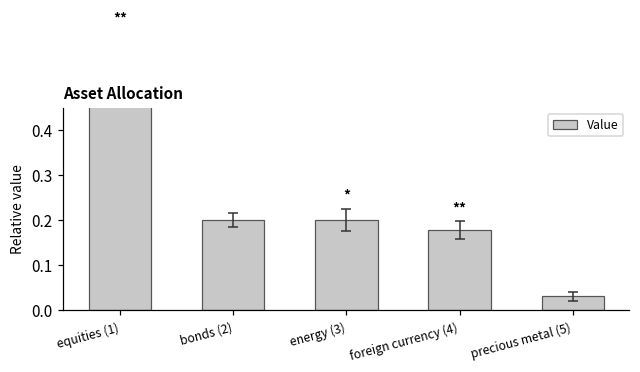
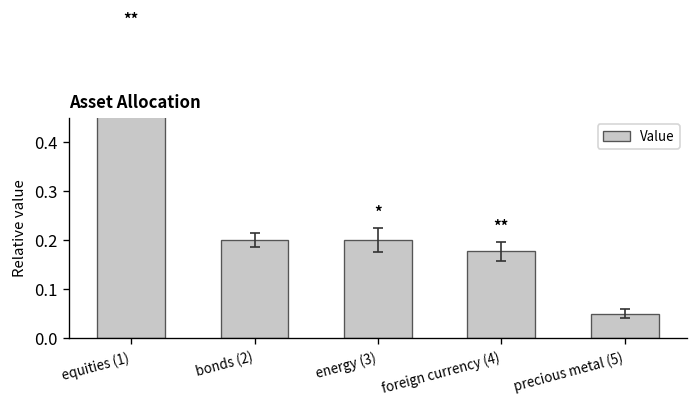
Value, precious metal (5): 0.03 -> 0.05
